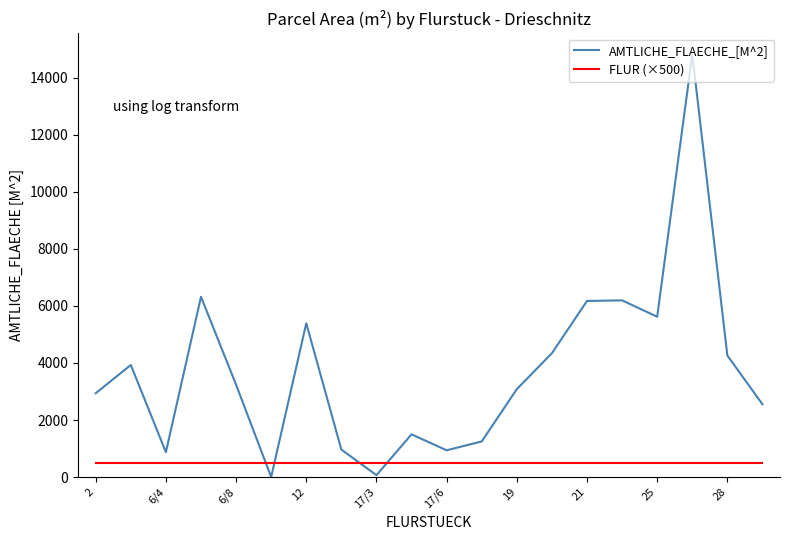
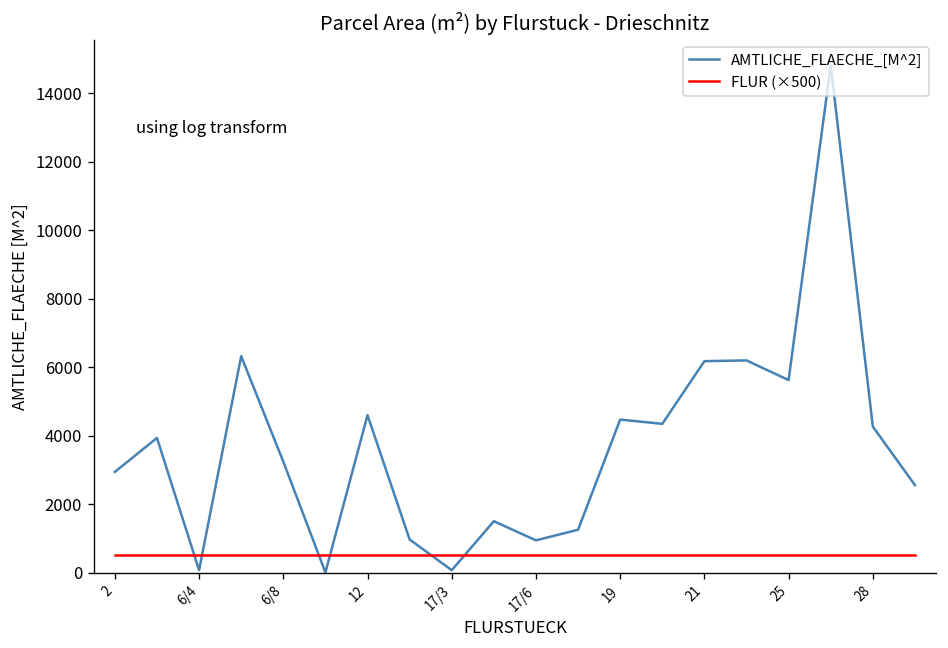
AMTLICHE_FLAECHE_[M^2], 6/4: 900 -> 100
AMTLICHE_FLAECHE_[M^2], 12: 5400 -> 4600
AMTLICHE_FLAECHE_[M^2], 19: 3100 -> 4500
